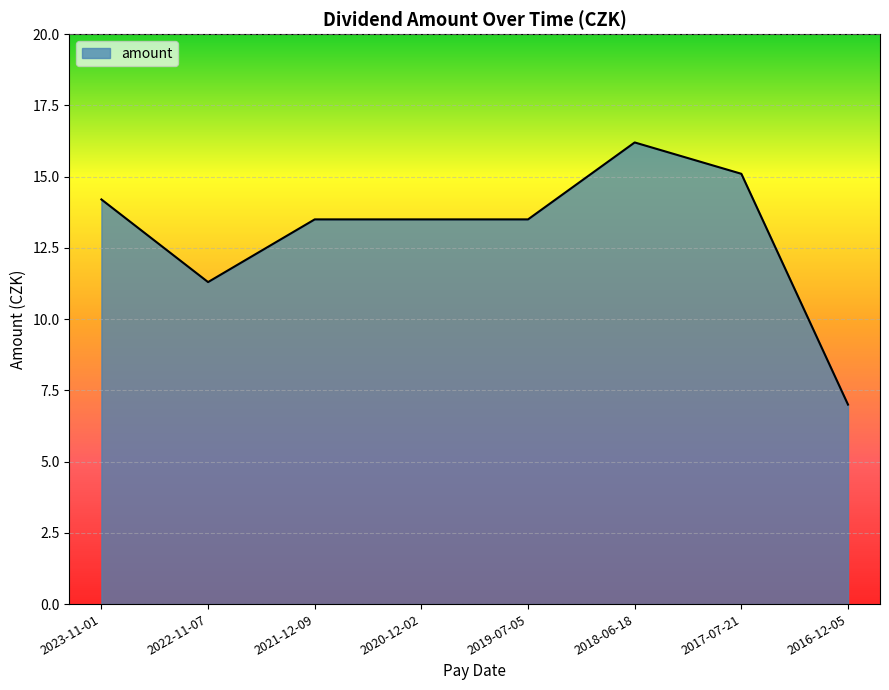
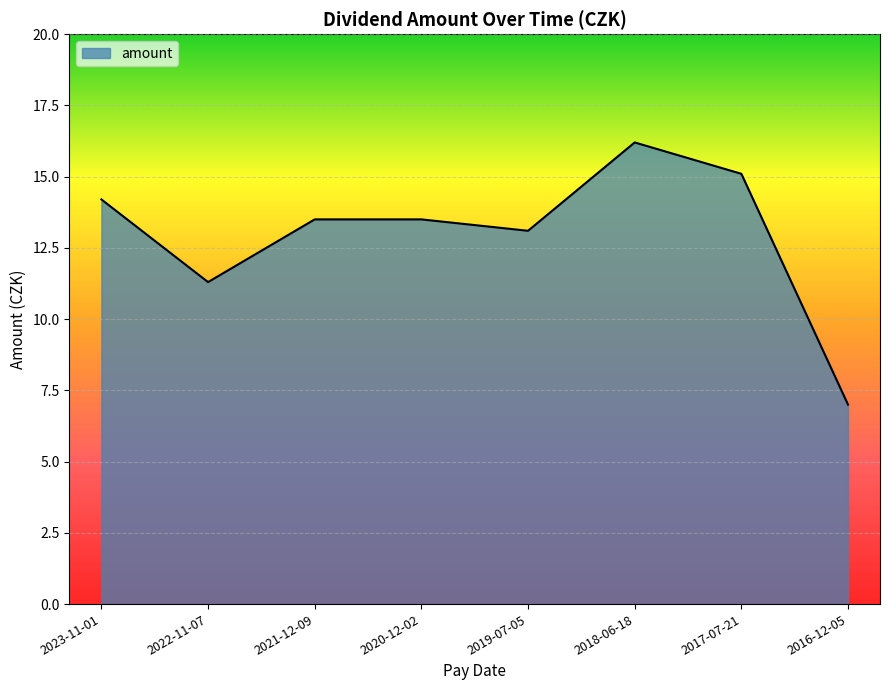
2019-07-05: 13.5 -> 13.1
